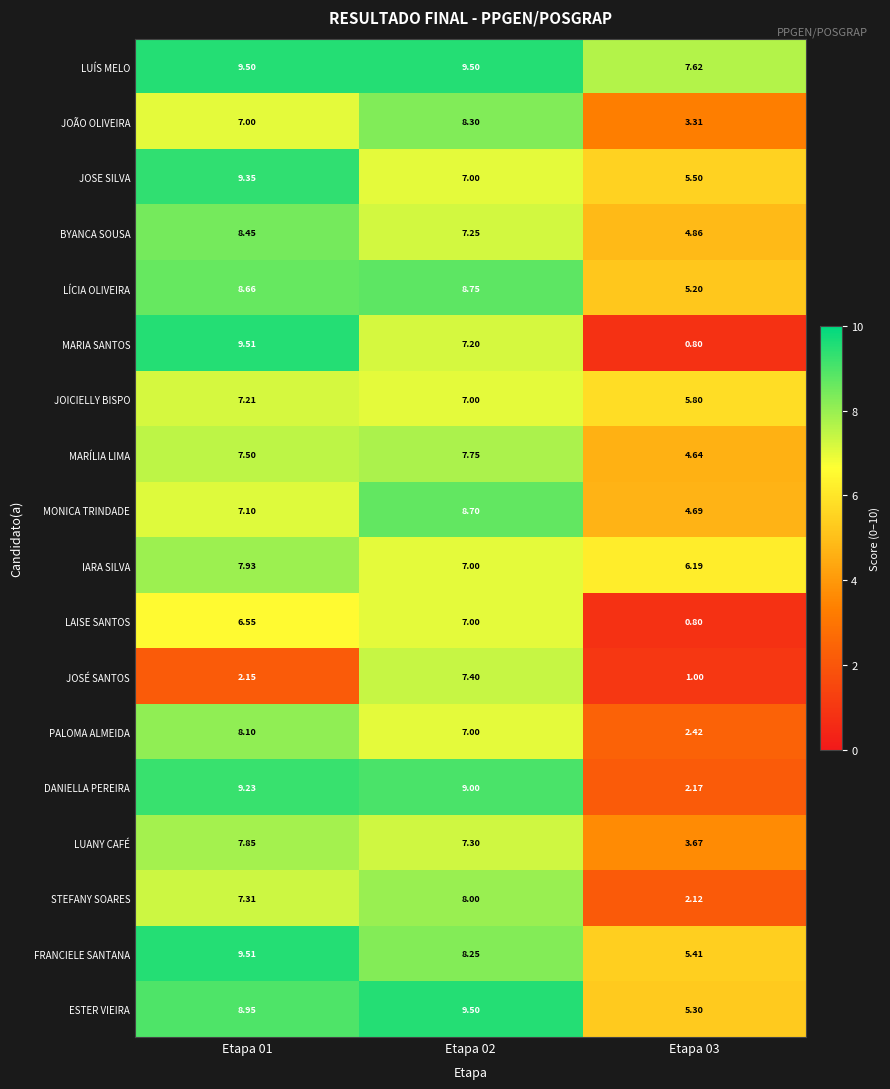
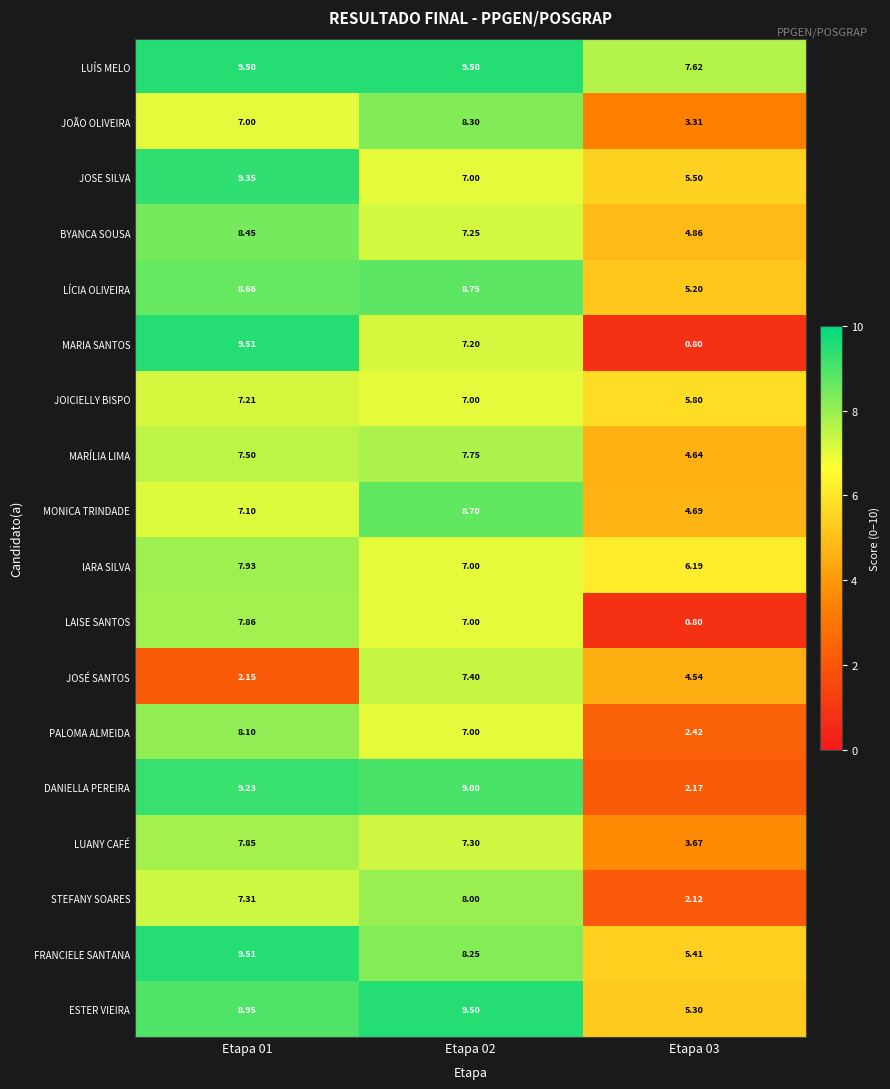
LAISE SANTOS, Etapa 01: 6.55 -> 7.86
JOSÉ SANTOS, Etapa 03: 1.00 -> 4.54
